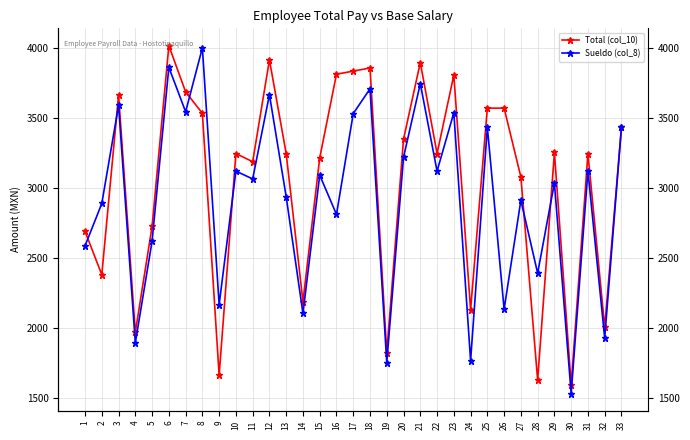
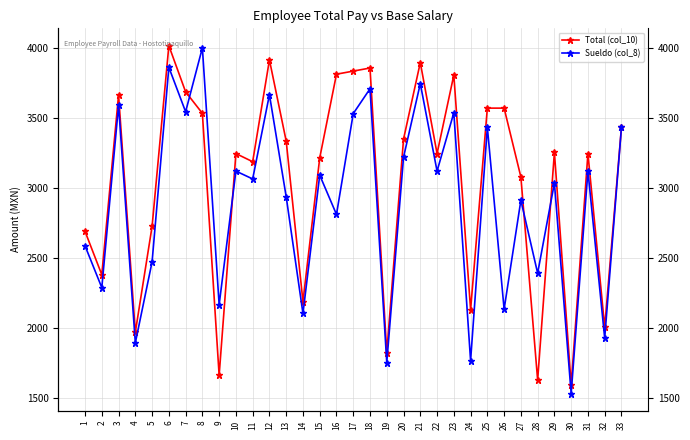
Sueldo (col_8), 2: 2890 -> 2290
Sueldo (col_8), 5: 2620 -> 2470
Total (col_10), 13: 3250 -> 3330
